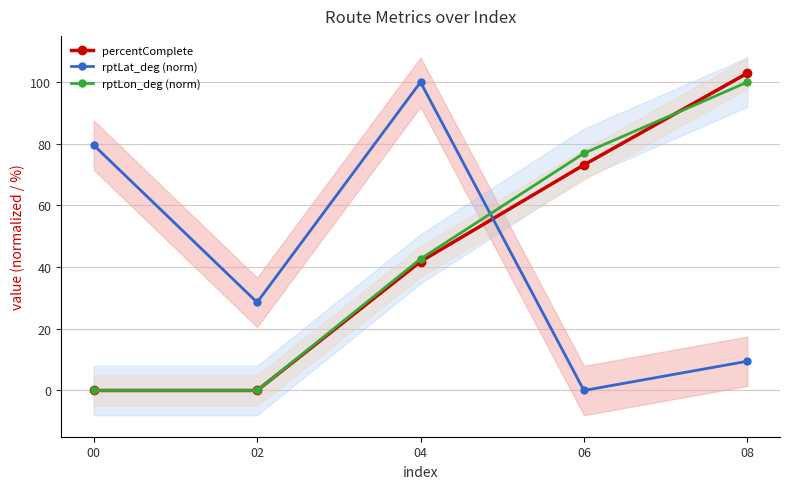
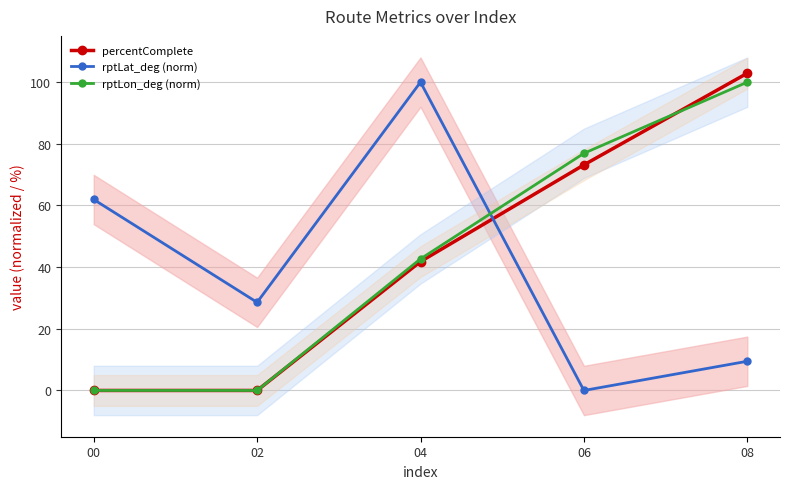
rptLat_deg (norm), 00: 80 -> 62
